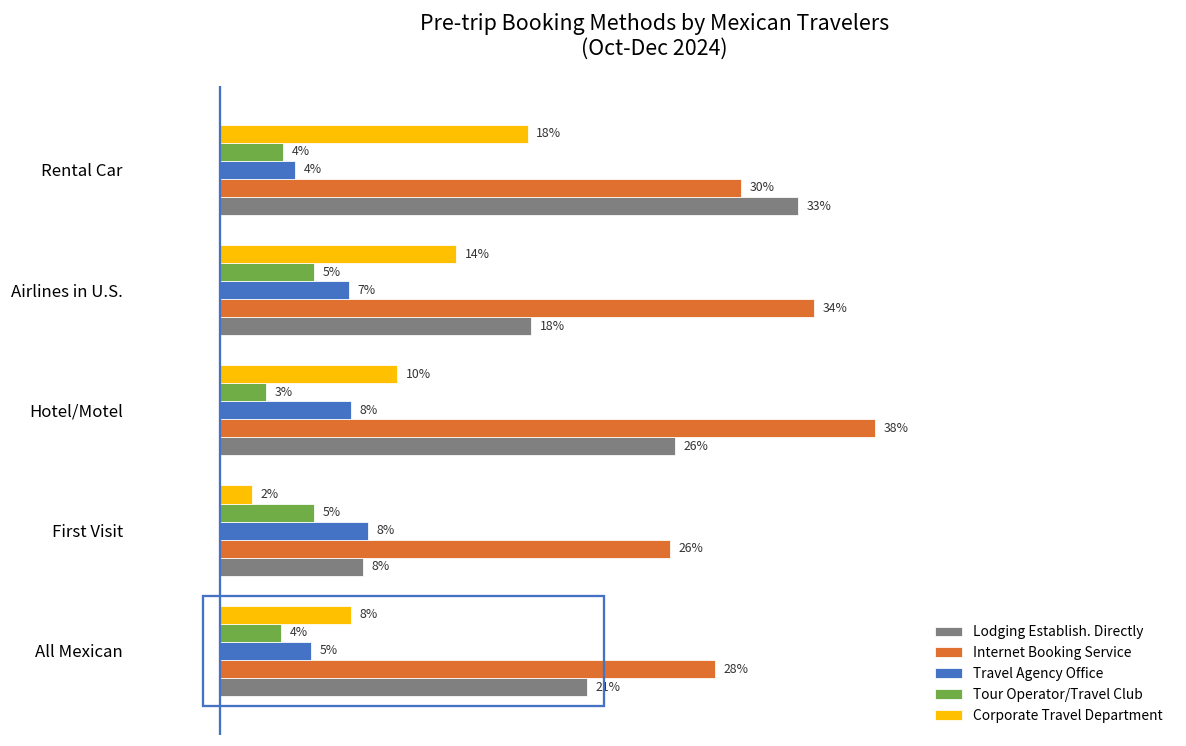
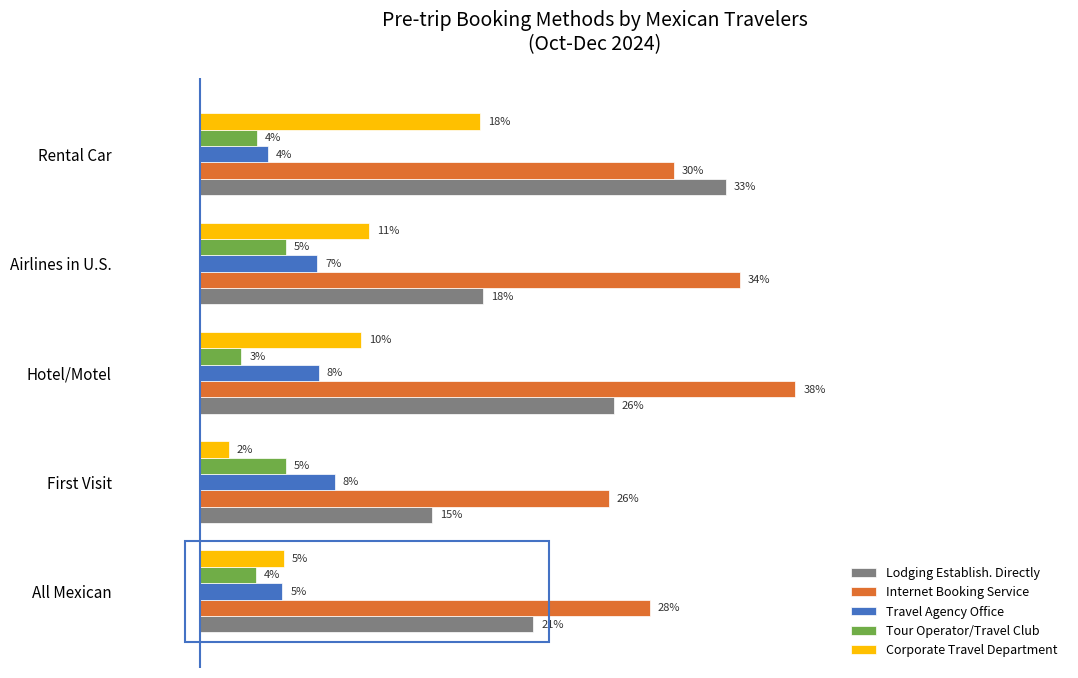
Corporate Travel Department, Airlines in U.S.: 14% -> 11%
Lodging Establish. Directly, First Visit: 8% -> 15%
Corporate Travel Department, All Mexican: 8% -> 5%
